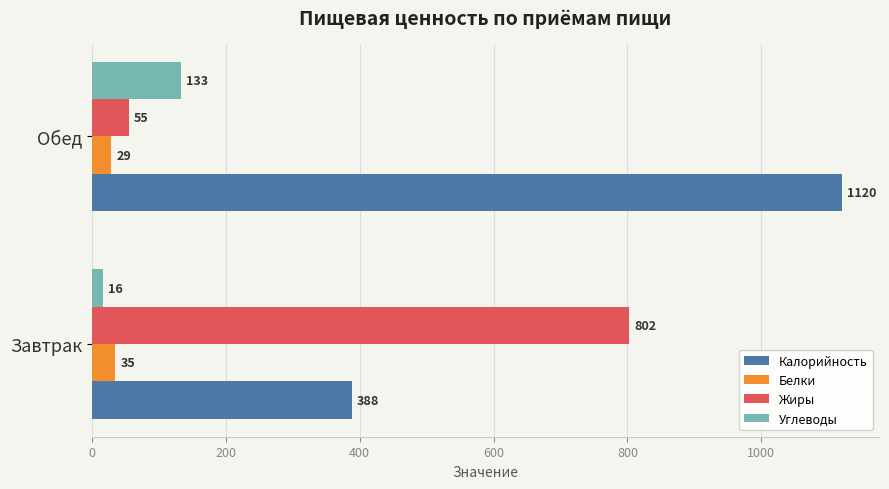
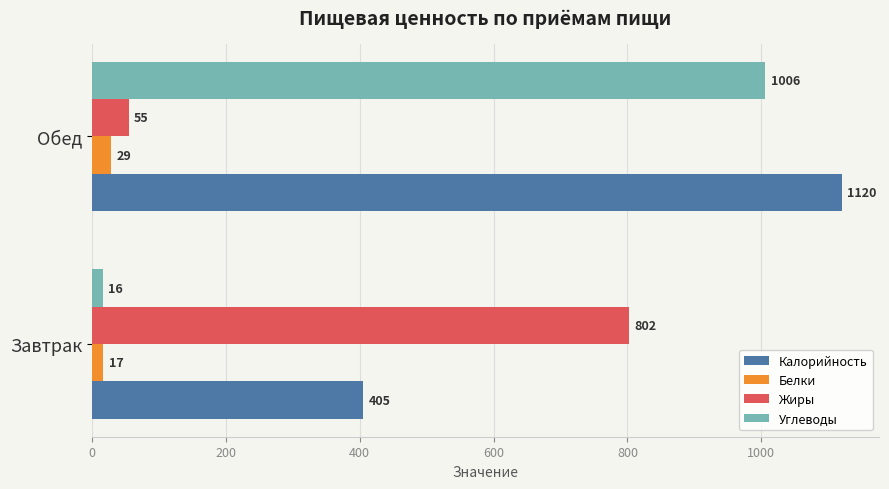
Углеводы, Обед: 133 -> 1006
Белки, Завтрак: 35 -> 17
Калорийность, Завтрак: 388 -> 405
